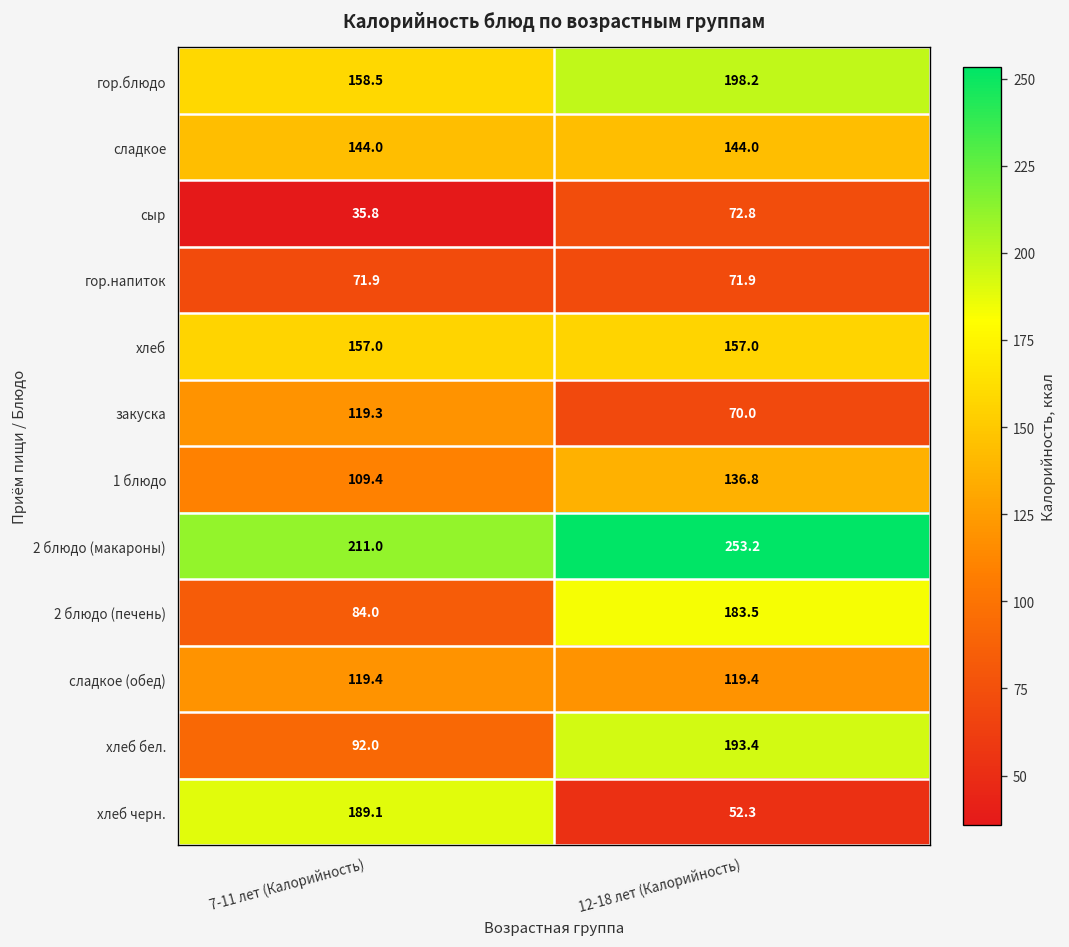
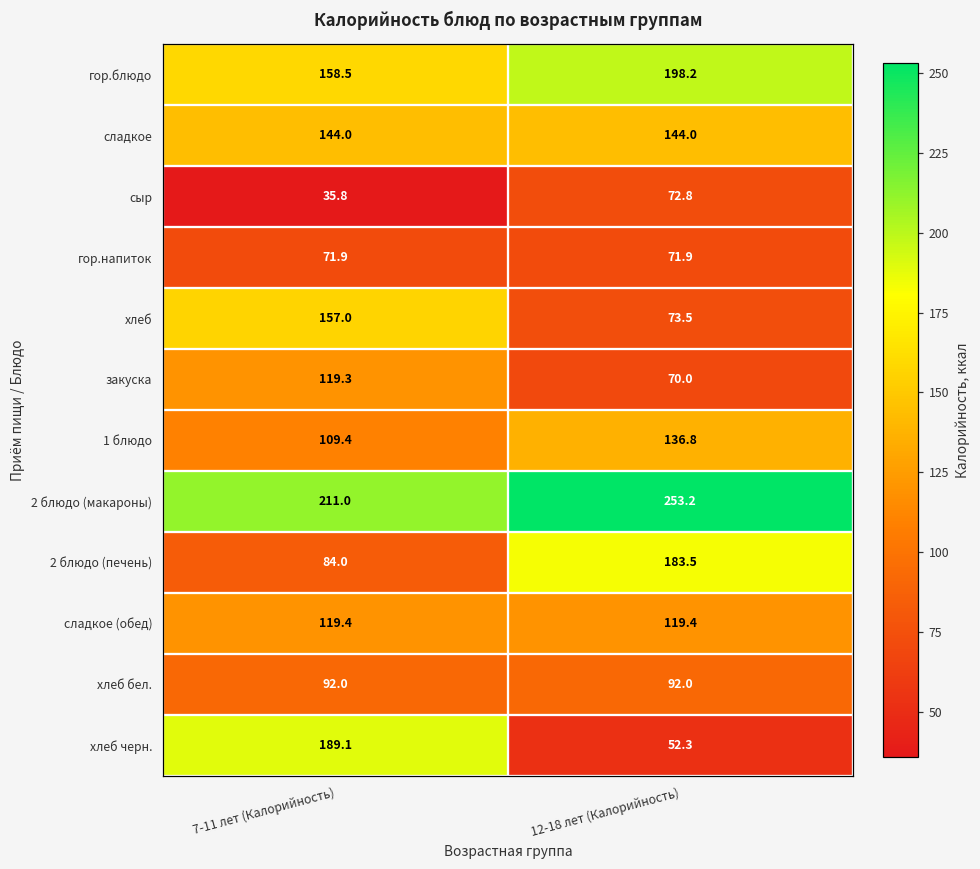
хлеб, 12-18 лет (Калорийность): 157.0 -> 73.5
хлеб бел., 12-18 лет (Калорийность): 193.4 -> 92.0
